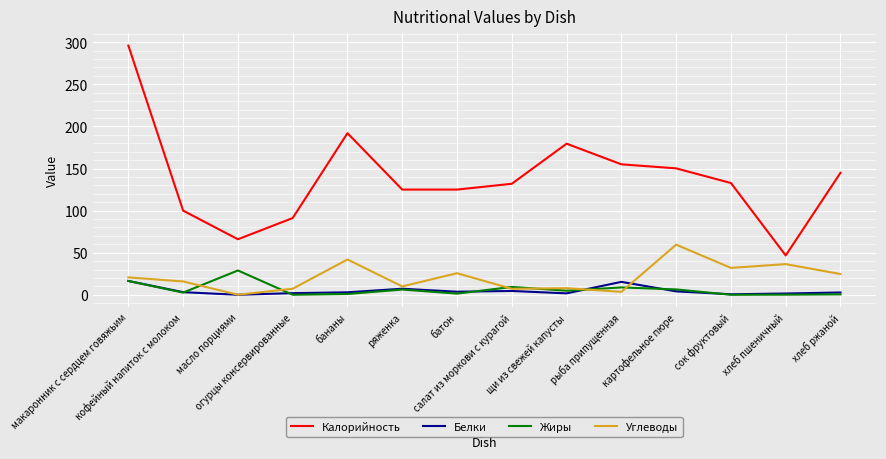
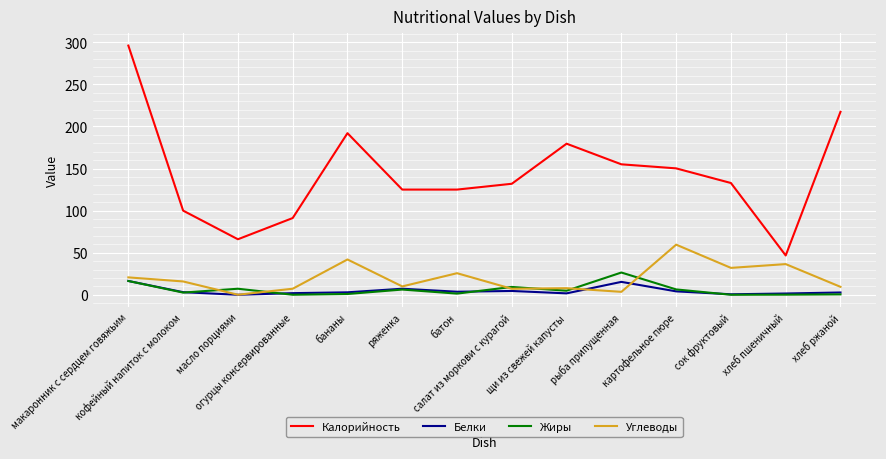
Жиры, масло порциями: 30 -> 10
Жиры, рыба припущенная: 10 -> 30
Калорийность, хлеб ржаной: 140 -> 220
Углеводы, хлеб ржаной: 20 -> 10
